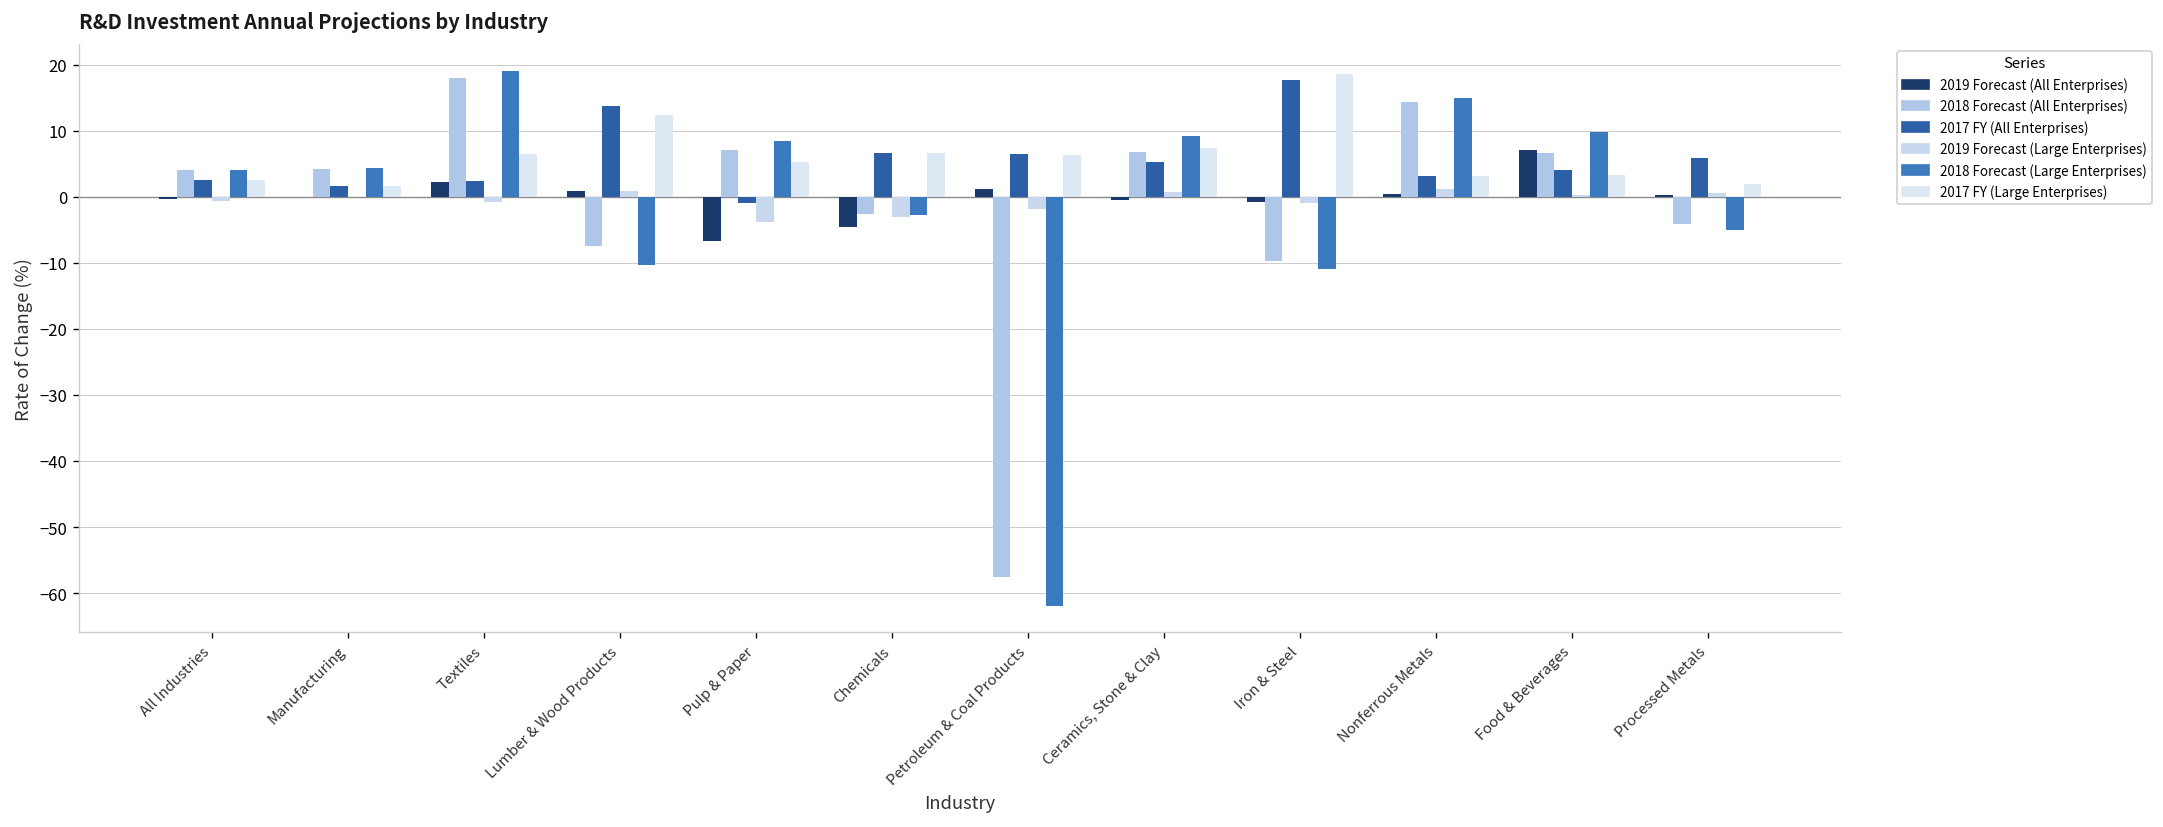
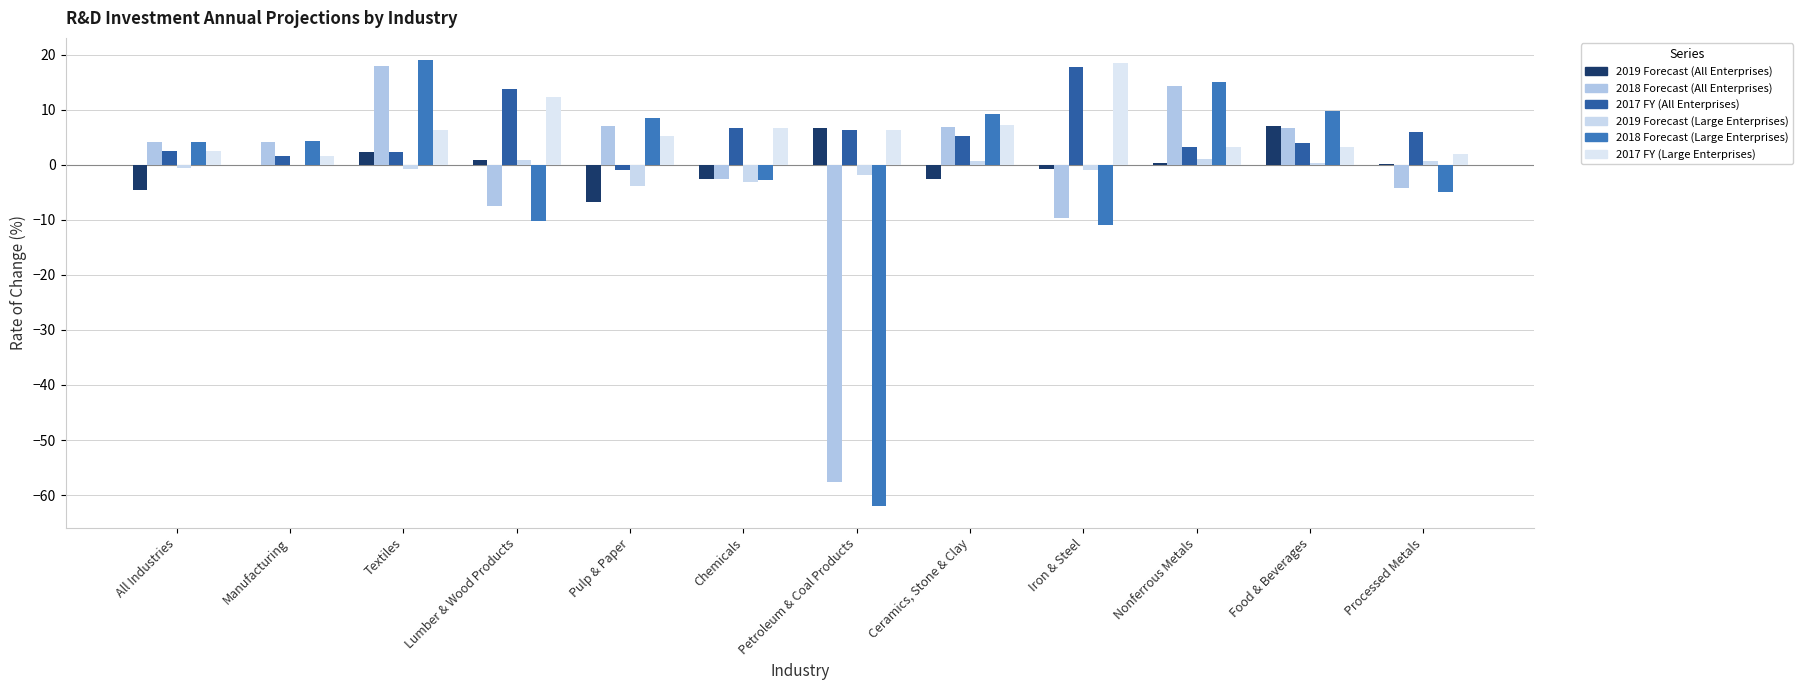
2019 Forecast (All Enterprises), All Industries: 0 -> -5
2019 Forecast (All Enterprises), Chemicals: -5 -> -3
2019 Forecast (All Enterprises), Petroleum & Coal Products: 1 -> 7
2019 Forecast (All Enterprises), Ceramics, Stone & Clay: -1 -> -3
